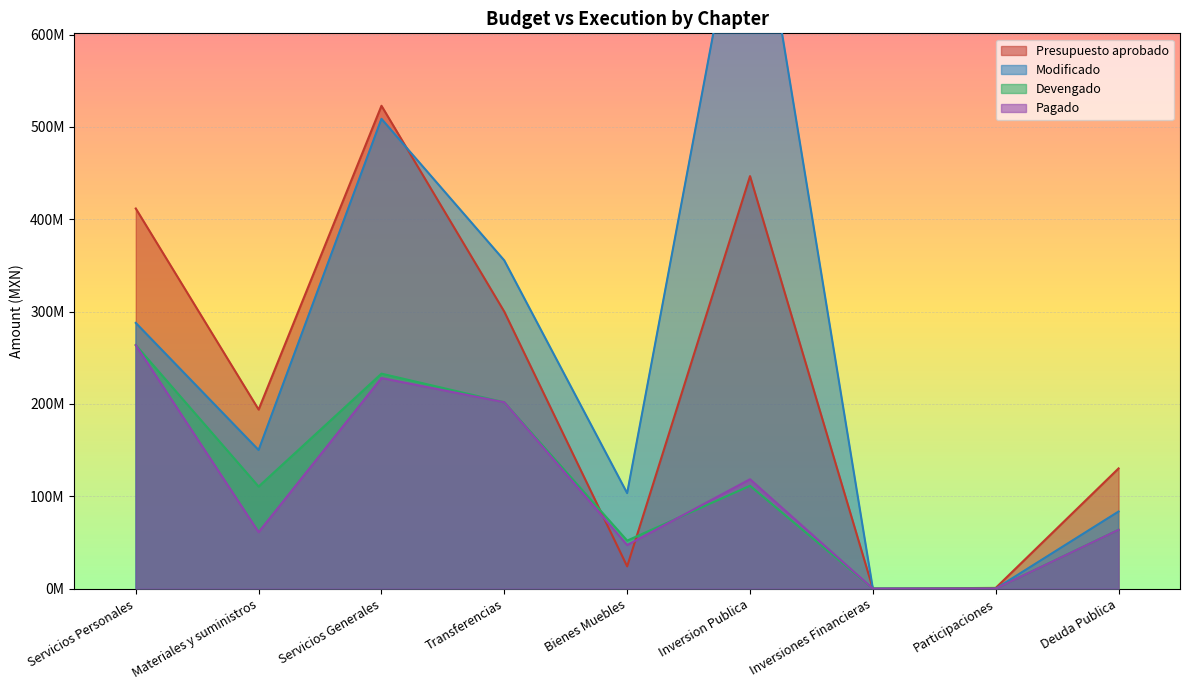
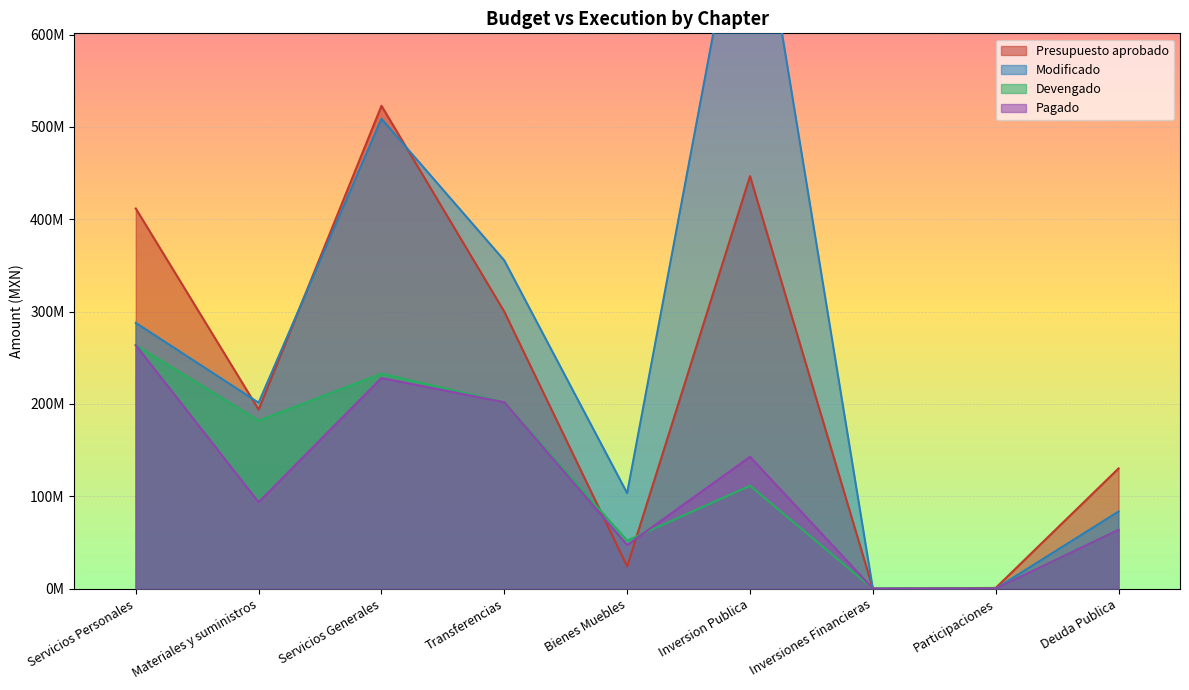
Modificado, Materiales y suministros: 150000000 -> 200000000
Devengado, Materiales y suministros: 110000000 -> 180000000
Pagado, Materiales y suministros: 60000000 -> 90000000
Pagado, Inversion Publica: 120000000 -> 140000000
